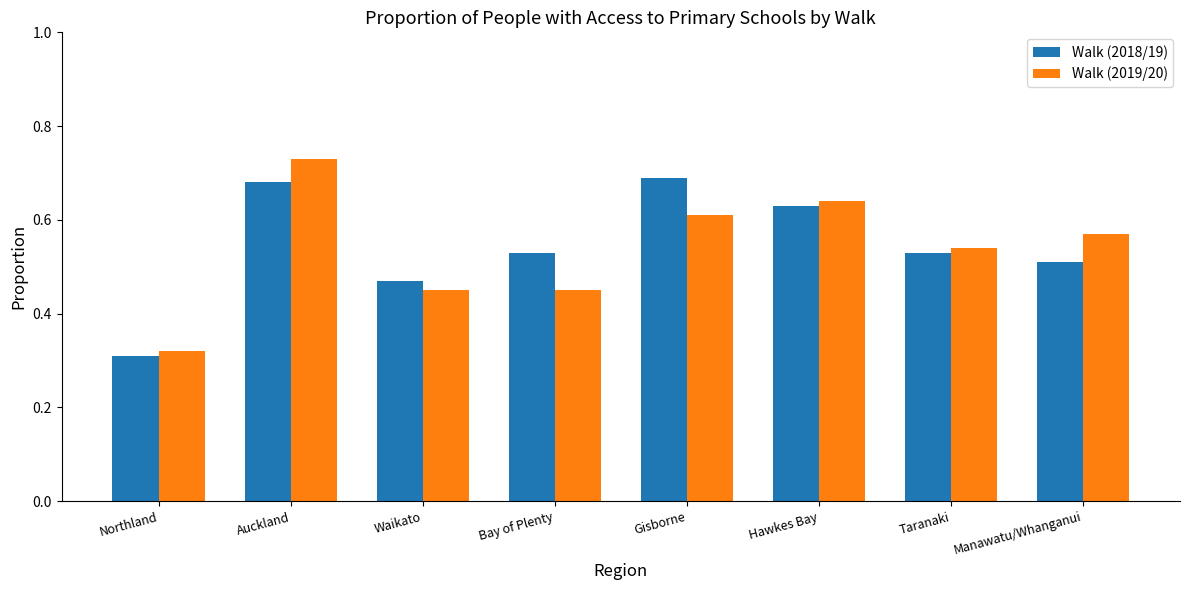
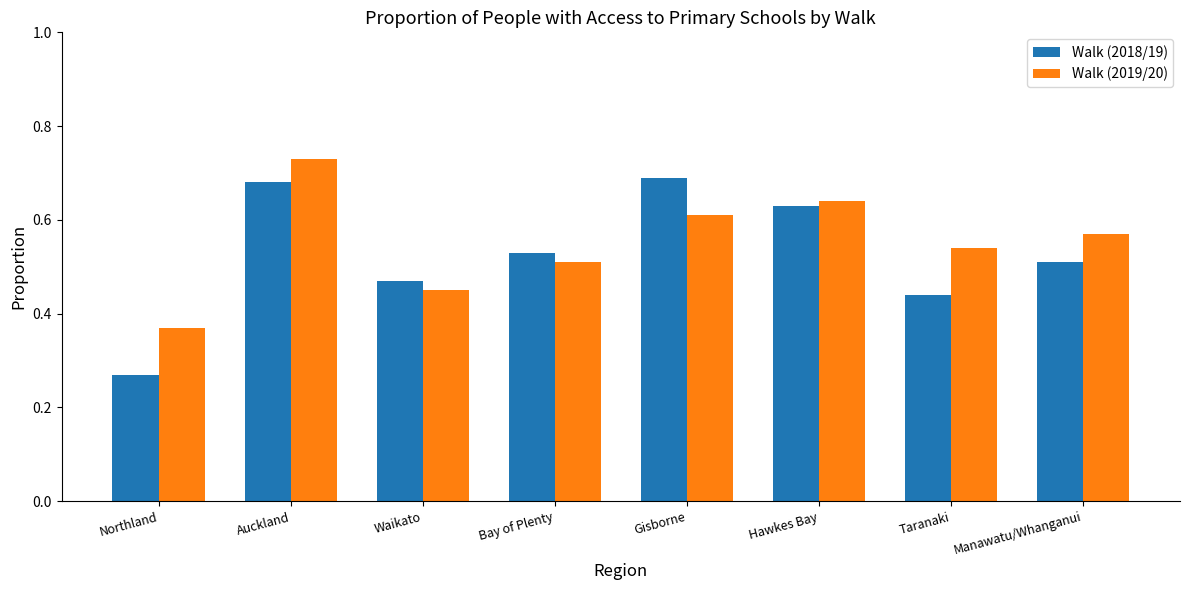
Walk (2018/19), Northland: 0.31 -> 0.27
Walk (2019/20), Northland: 0.32 -> 0.37
Walk (2019/20), Bay of Plenty: 0.45 -> 0.51
Walk (2018/19), Taranaki: 0.53 -> 0.44
